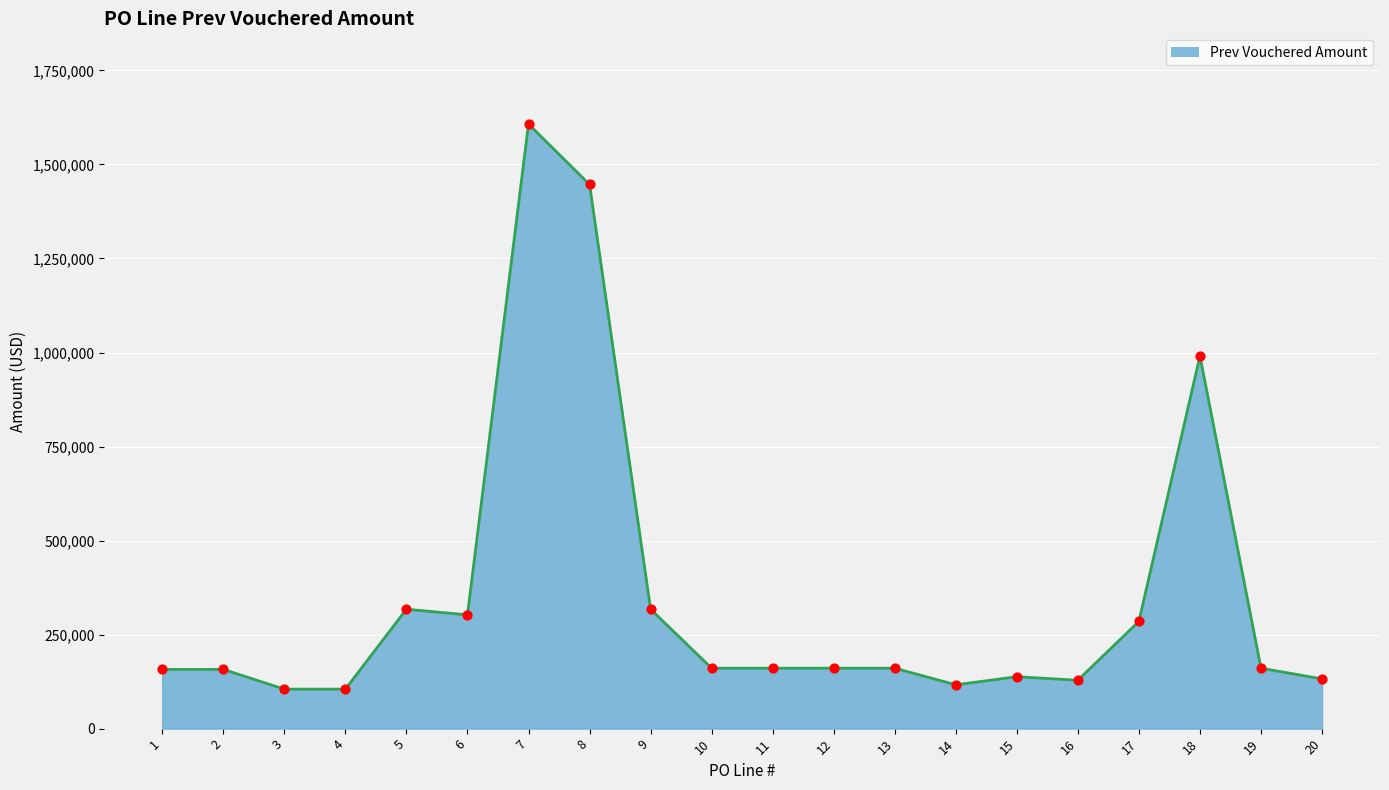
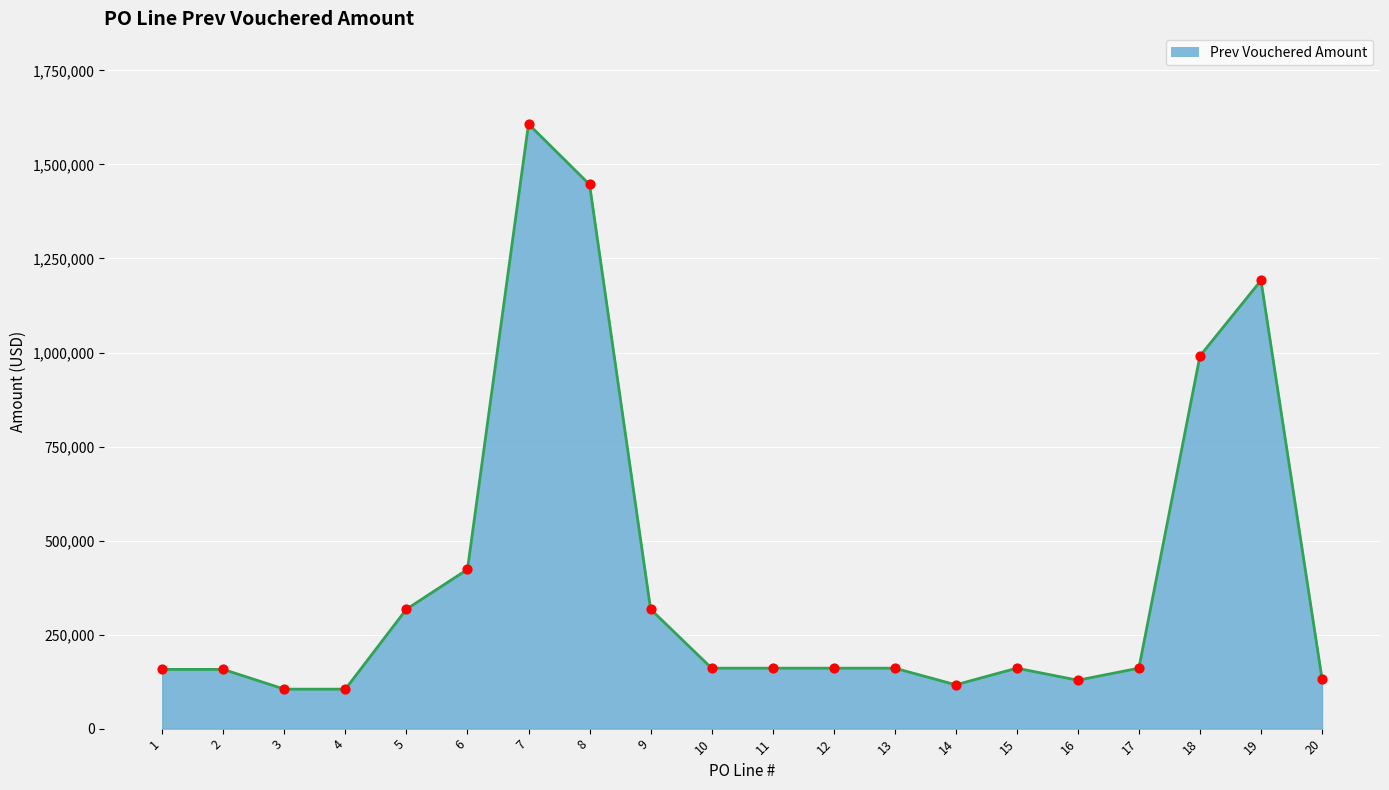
6: 300,000 -> 420,000
15: 140,000 -> 160,000
17: 290,000 -> 160,000
19: 160,000 -> 1,190,000
